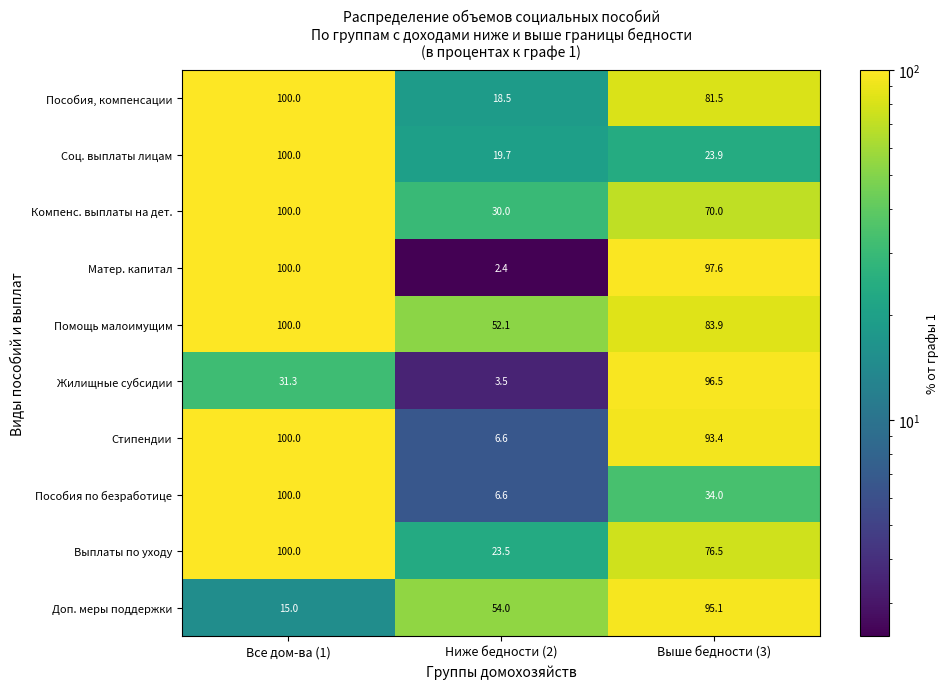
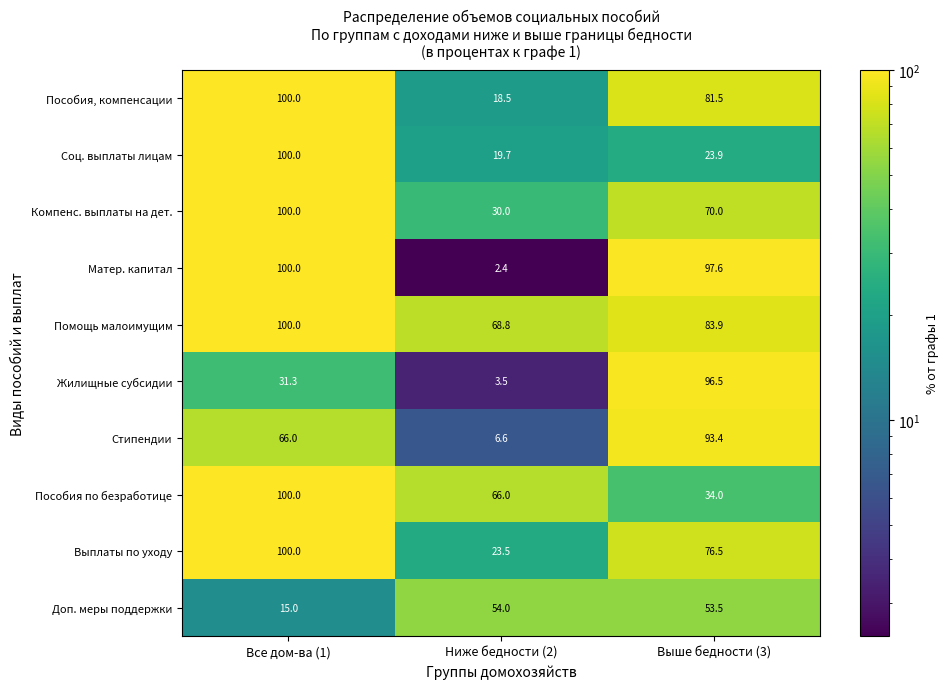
Помощь малоимущим, Ниже бедности (2): 52.1 -> 68.8
Стипендии, Все дом-ва (1): 100.0 -> 66.0
Пособия по безработице, Ниже бедности (2): 6.6 -> 66.0
Доп. меры поддержки, Выше бедности (3): 95.1 -> 53.5
